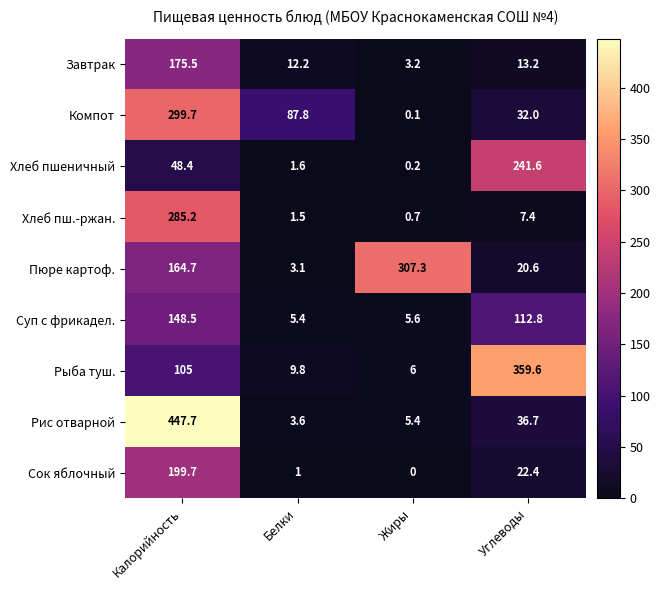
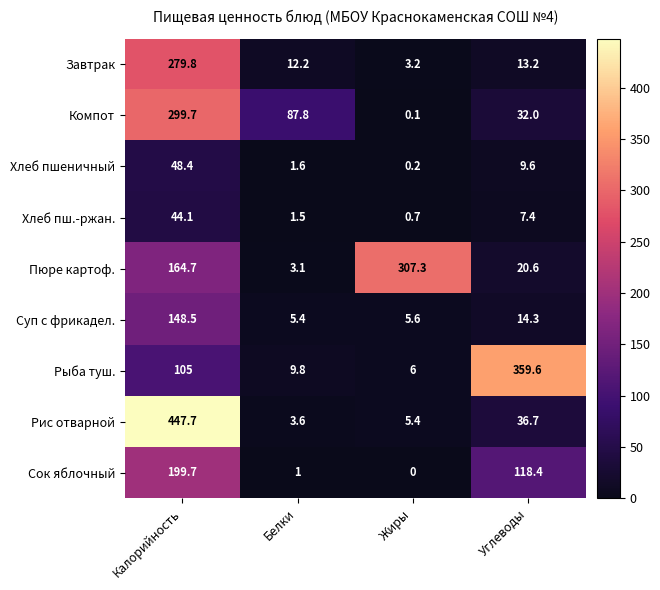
Завтрак, Калорийность: 175.5 -> 279.8
Хлеб пшеничный, Углеводы: 241.6 -> 9.6
Хлеб пш.-ржан., Калорийность: 285.2 -> 44.1
Суп с фрикадел., Углеводы: 112.8 -> 14.3
Сок яблочный, Углеводы: 22.4 -> 118.4
